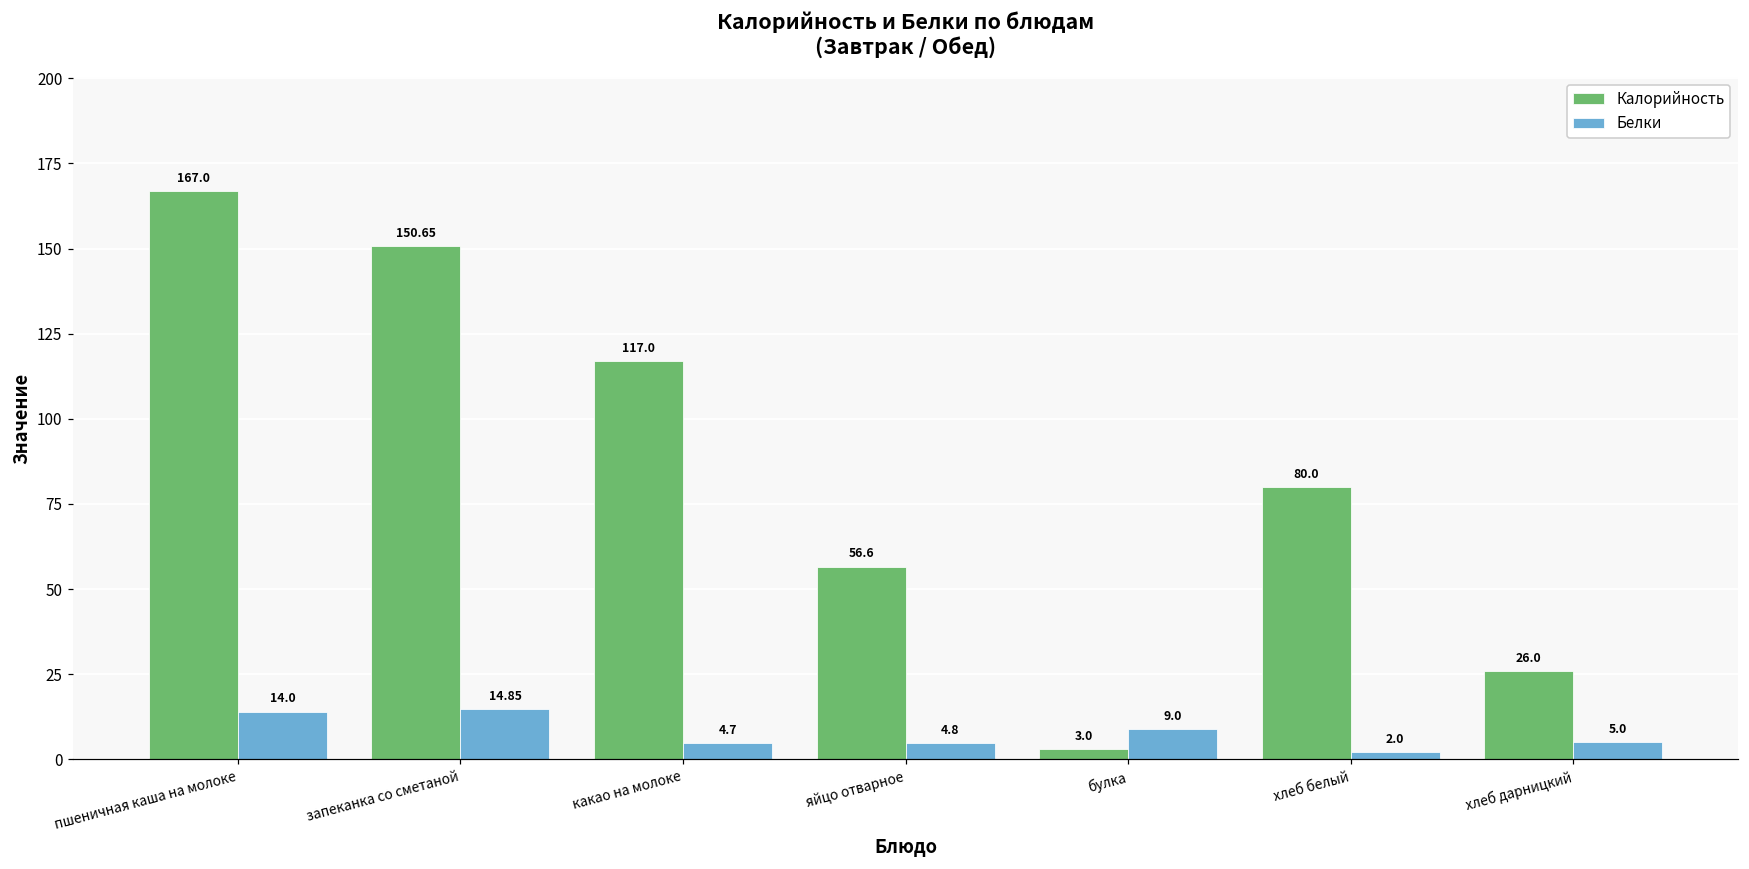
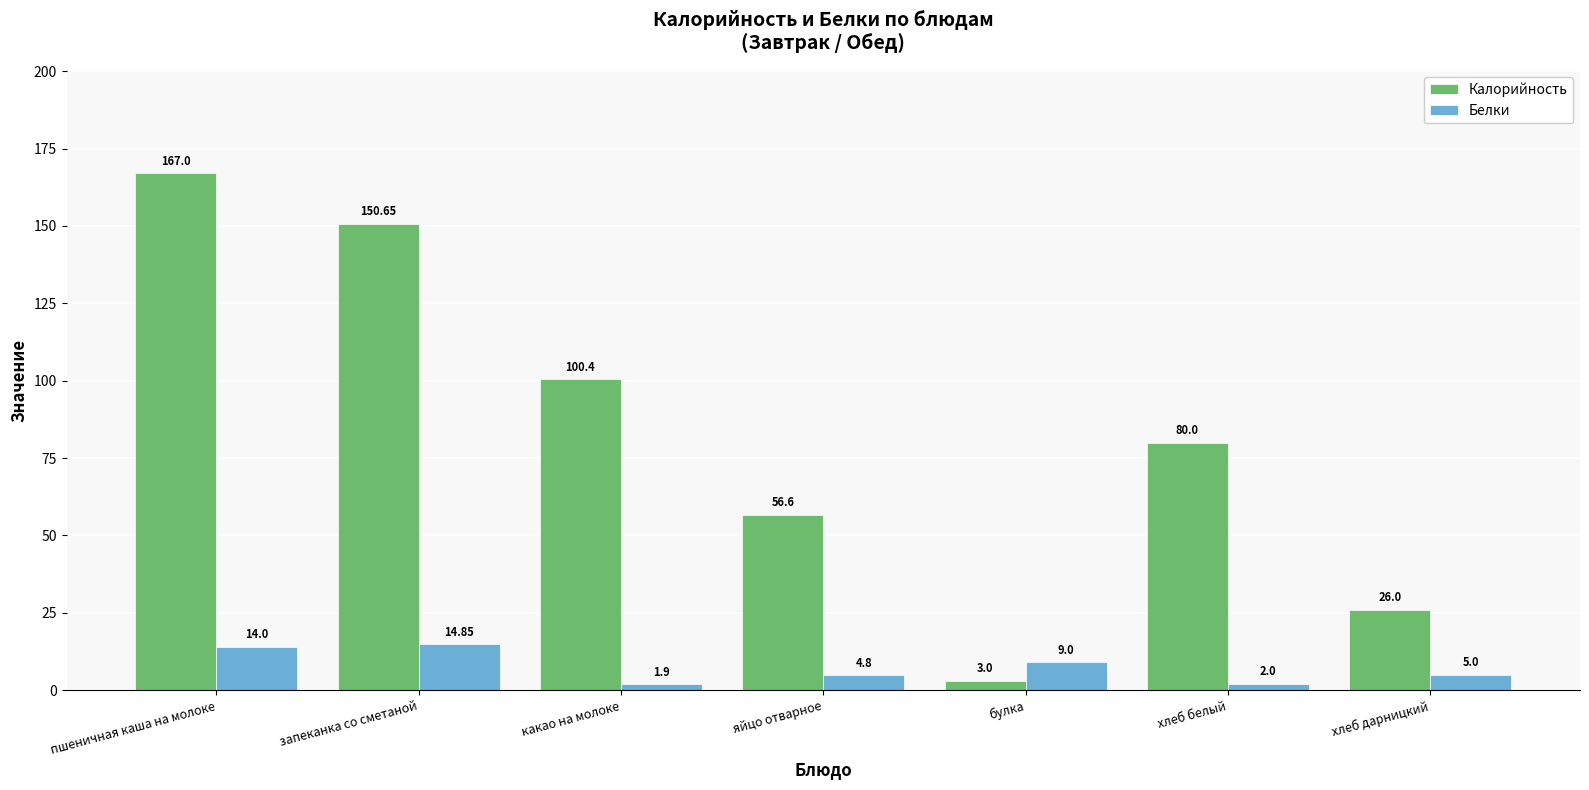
Калорийность, какао на молоке: 117.0 -> 100.4
Белки, какао на молоке: 4.7 -> 1.9
